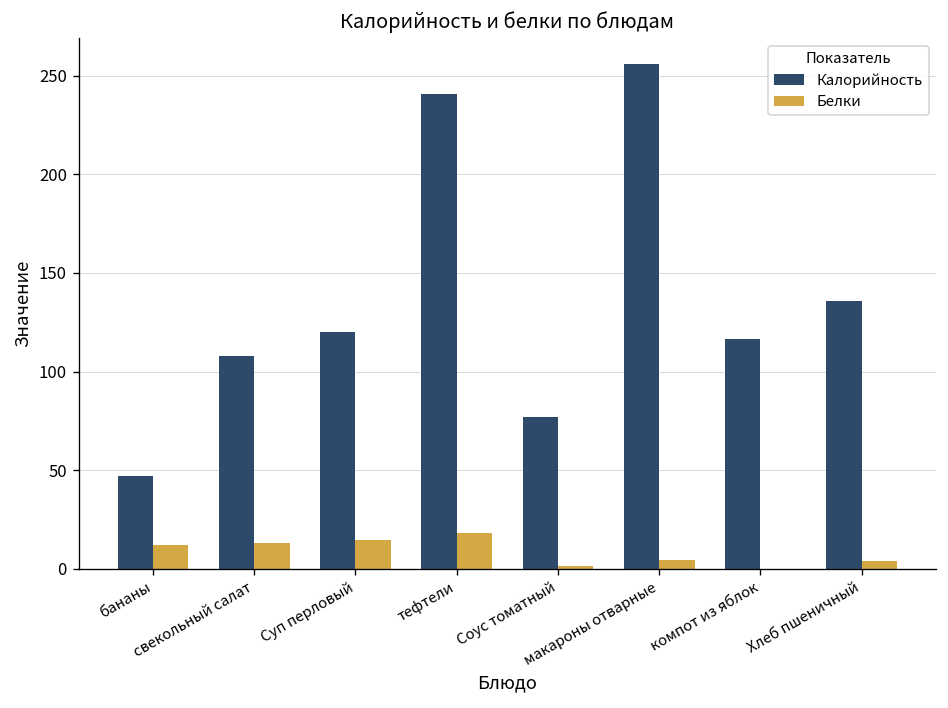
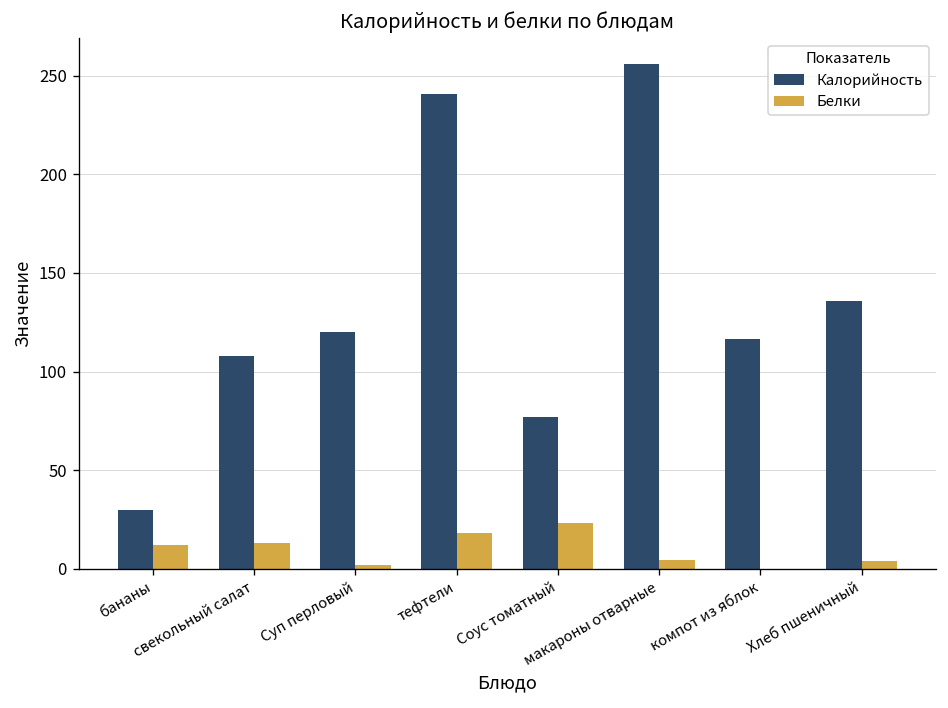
Калорийность, бананы: 47 -> 30
Белки, Суп перловый: 14 -> 2
Белки, Соус томатный: 2 -> 23
